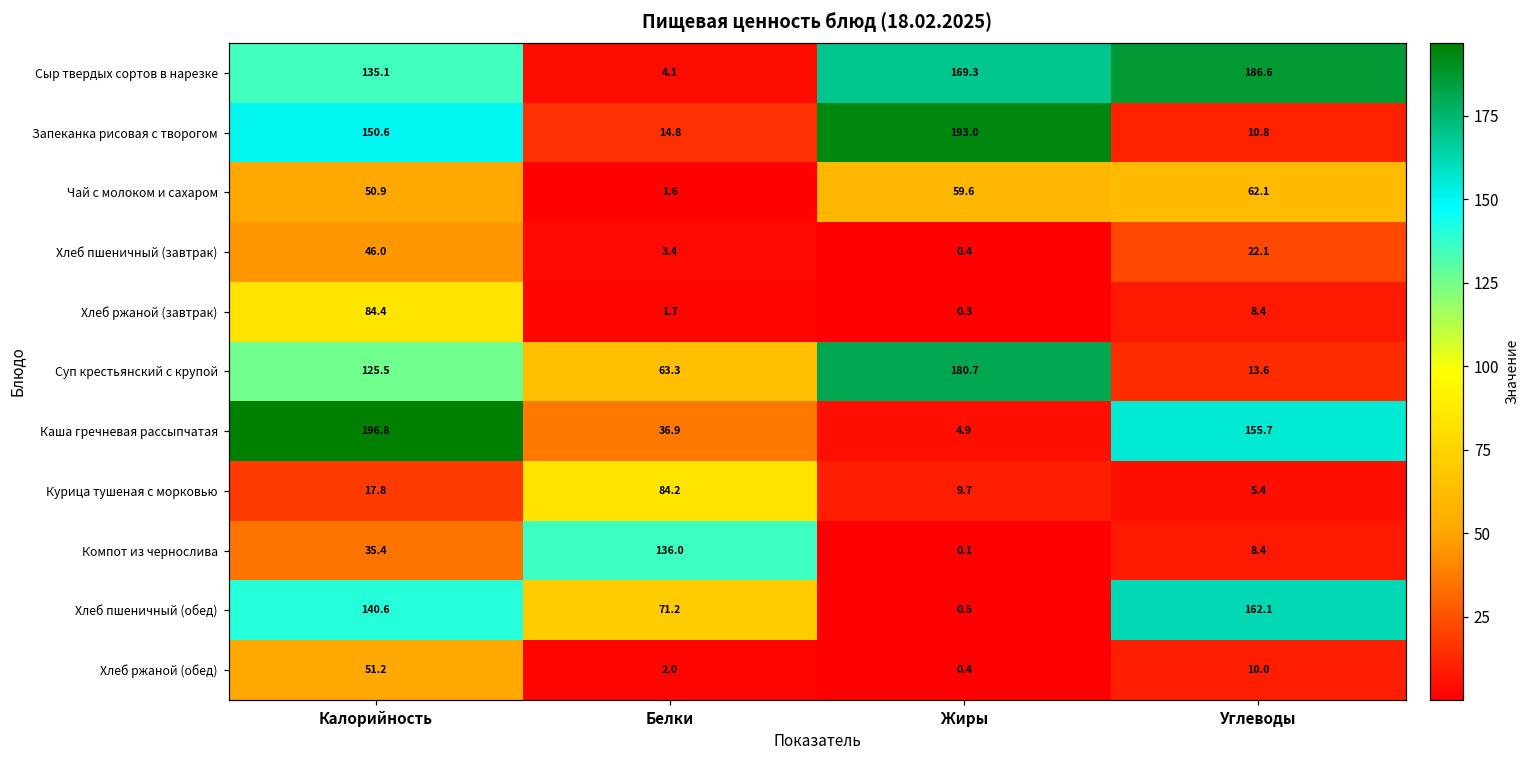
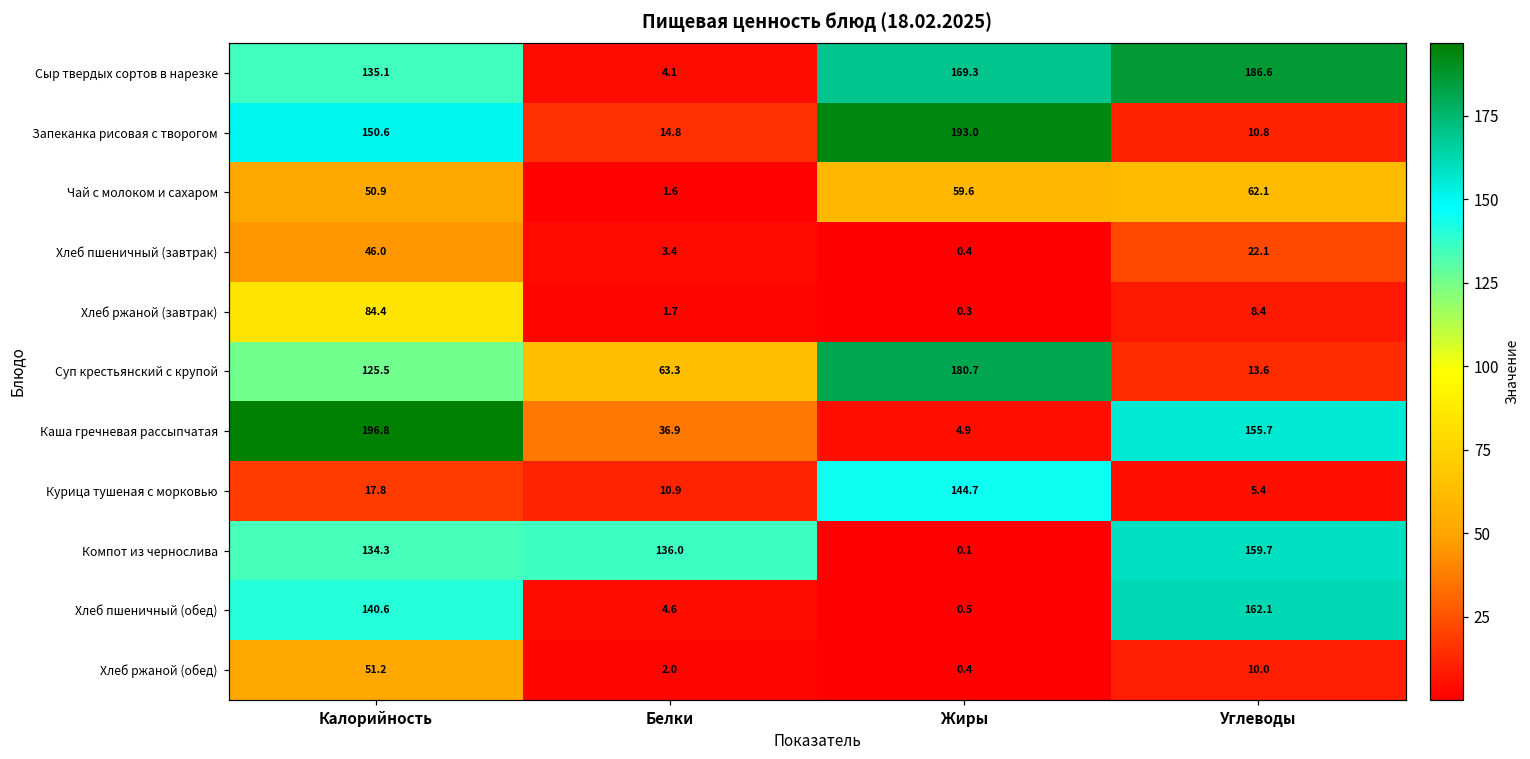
Курица тушеная с морковью, Белки: 84.2 -> 10.9
Курица тушеная с морковью, Жиры: 9.7 -> 144.7
Компот из чернослива, Калорийность: 35.4 -> 134.3
Компот из чернослива, Углеводы: 8.4 -> 159.7
Хлеб пшеничный (обед), Белки: 71.2 -> 4.6
